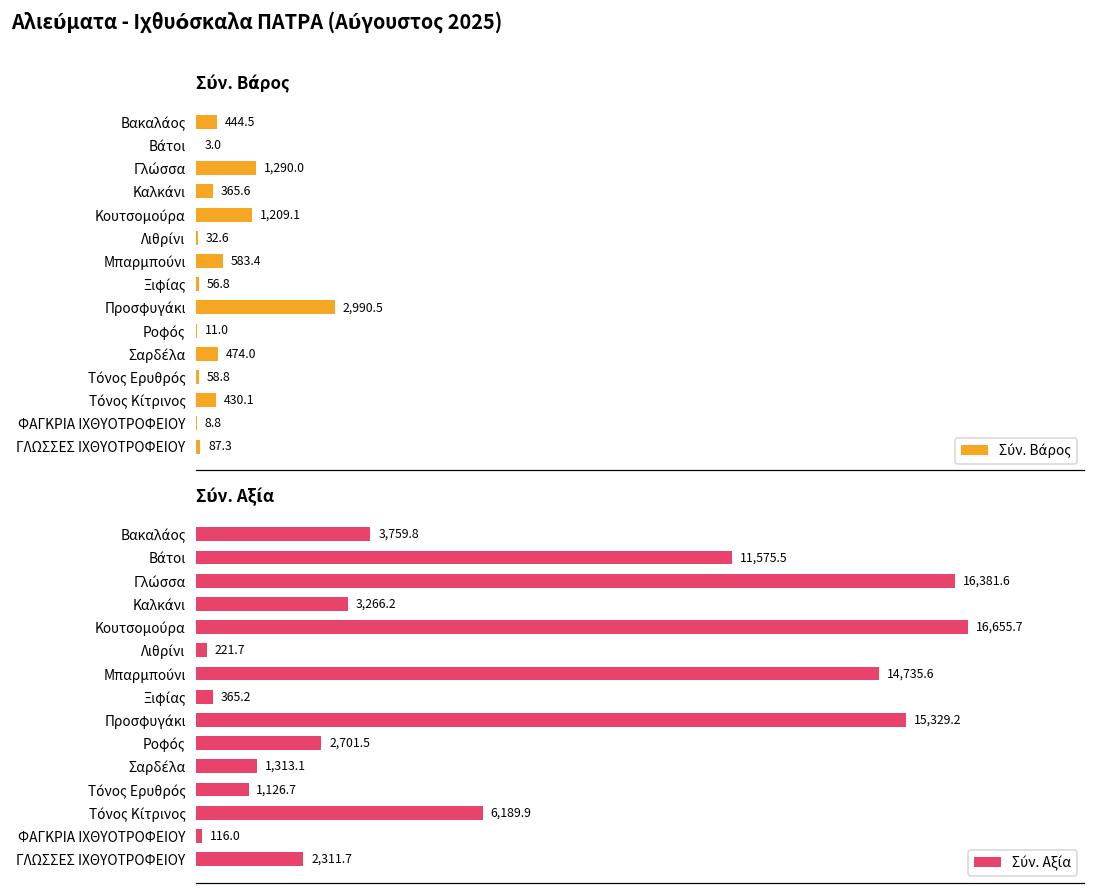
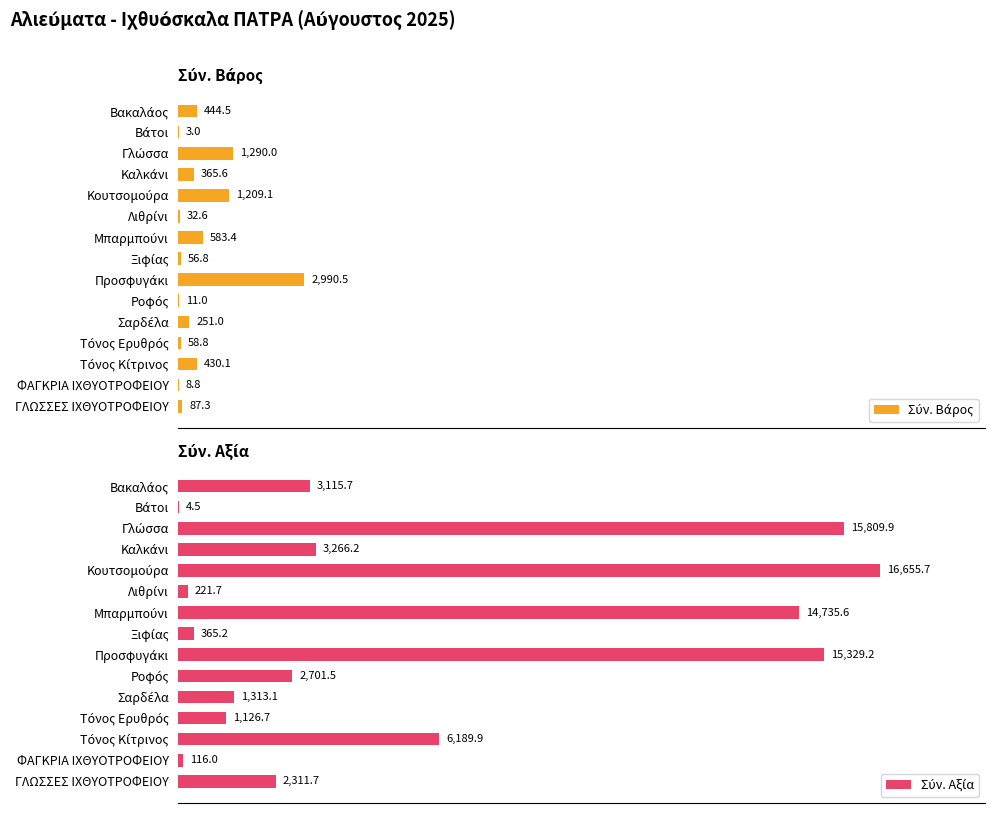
Σύν. Βάρος, Σαρδέλα: 474.0 -> 251.0
Σύν. Αξία, Βακαλάος: 3,759.8 -> 3,115.7
Σύν. Αξία, Βάτοι: 11,575.5 -> 4.5
Σύν. Αξία, Γλώσσα: 16,381.6 -> 15,809.9
